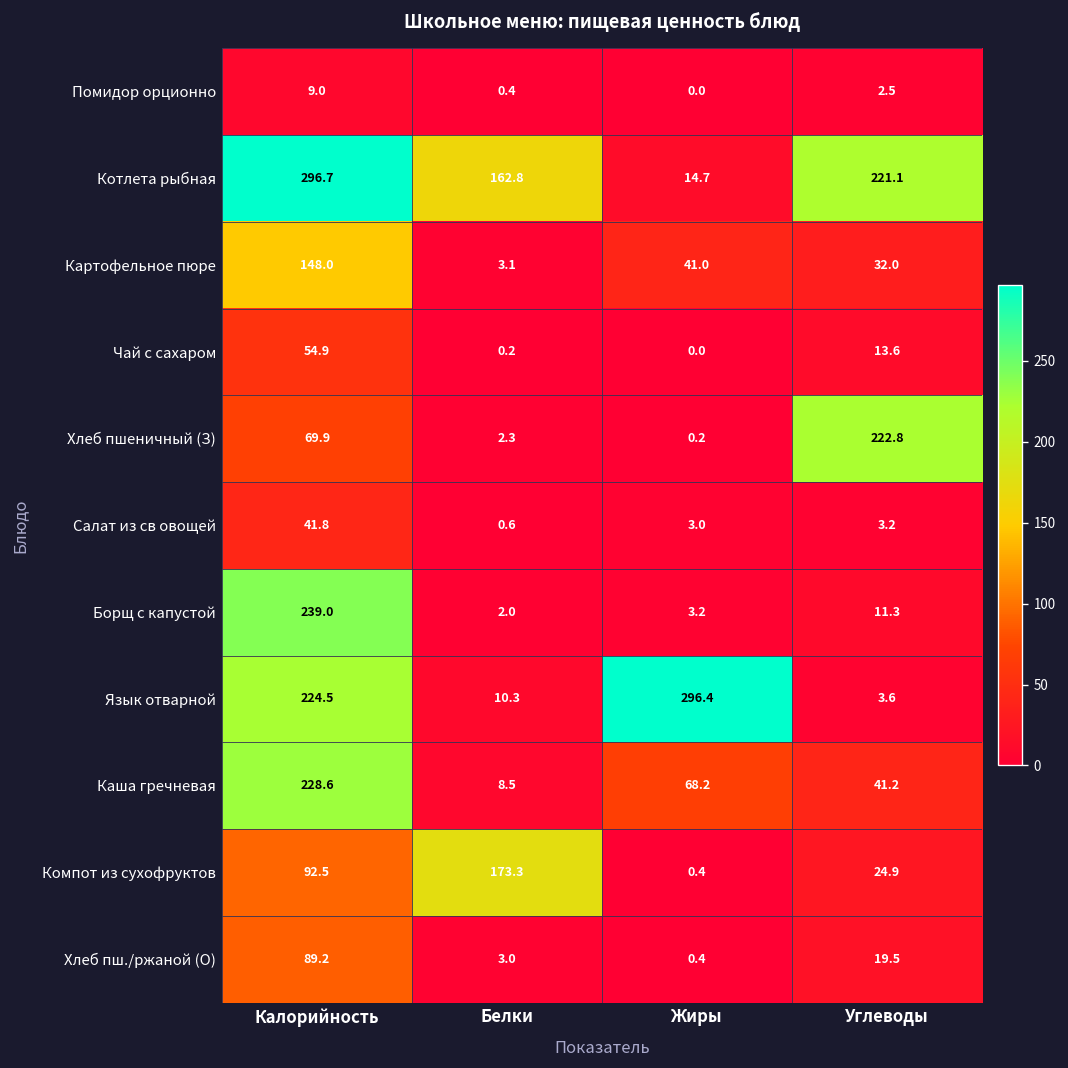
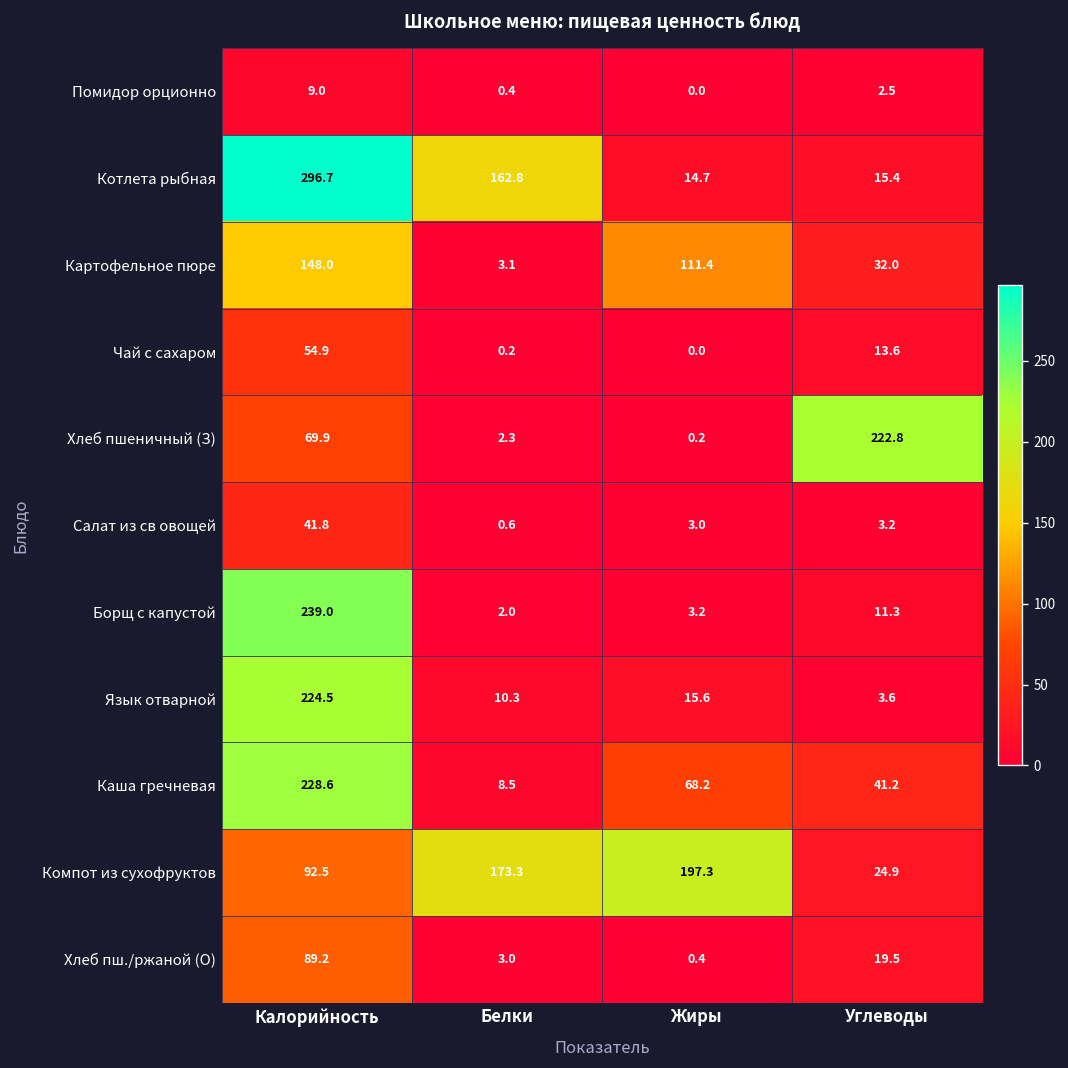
Котлета рыбная, Углеводы: 221.1 -> 15.4
Картофельное пюре, Жиры: 41.0 -> 111.4
Язык отварной, Жиры: 296.4 -> 15.6
Компот из сухофруктов, Жиры: 0.4 -> 197.3
